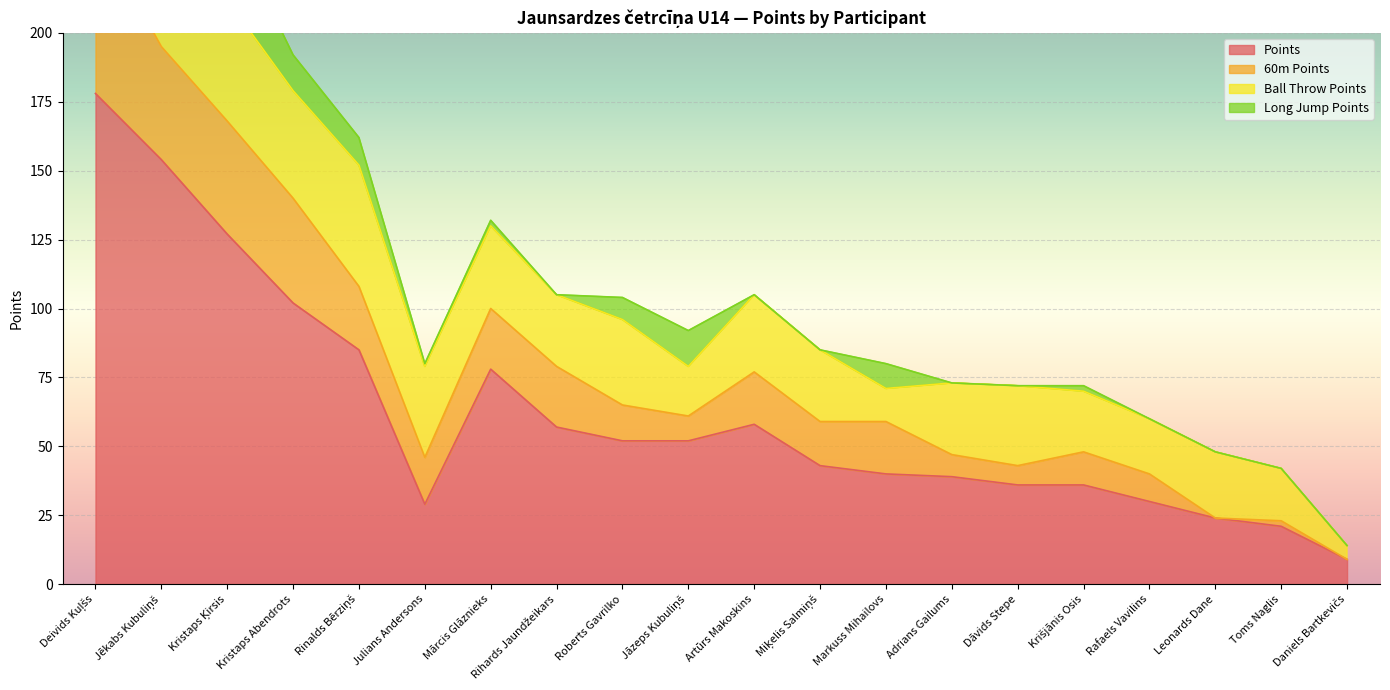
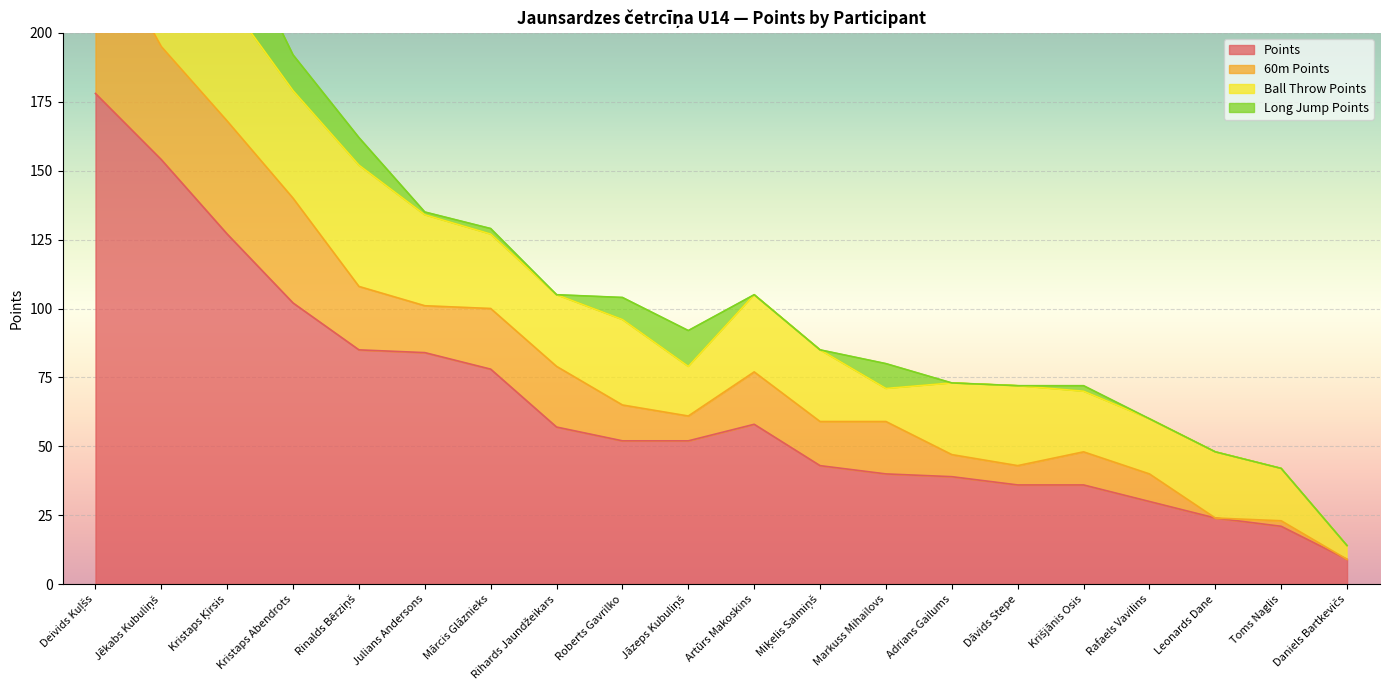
Points, Julians Andersons: 29 -> 84
Ball Throw Points, Mārcis Glāznieks: 30 -> 27
